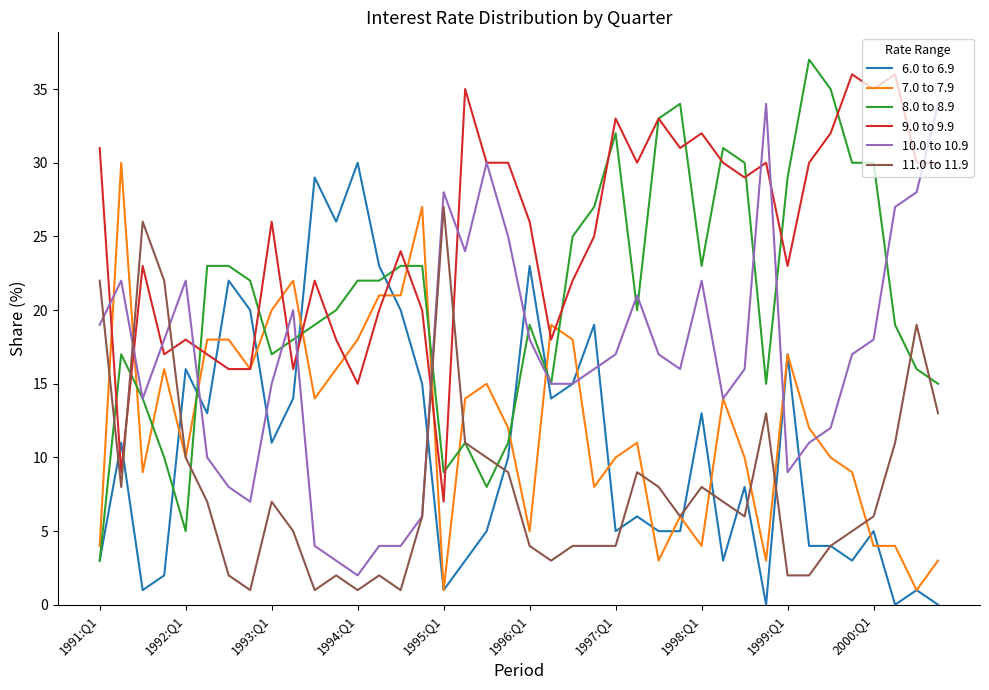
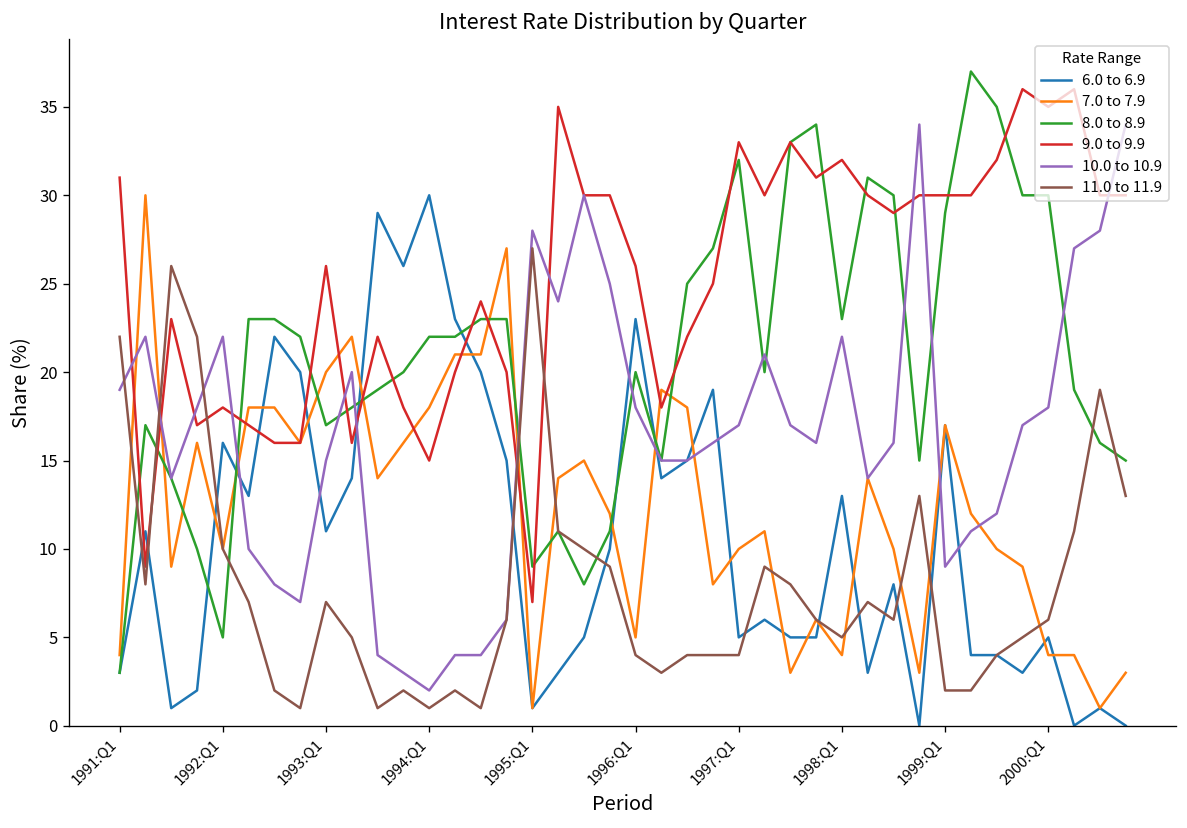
8.0 to 8.9, 1996:Q1: 19 -> 20
11.0 to 11.9, 1998:Q1: 8 -> 5
9.0 to 9.9, 1999:Q1: 23 -> 30
